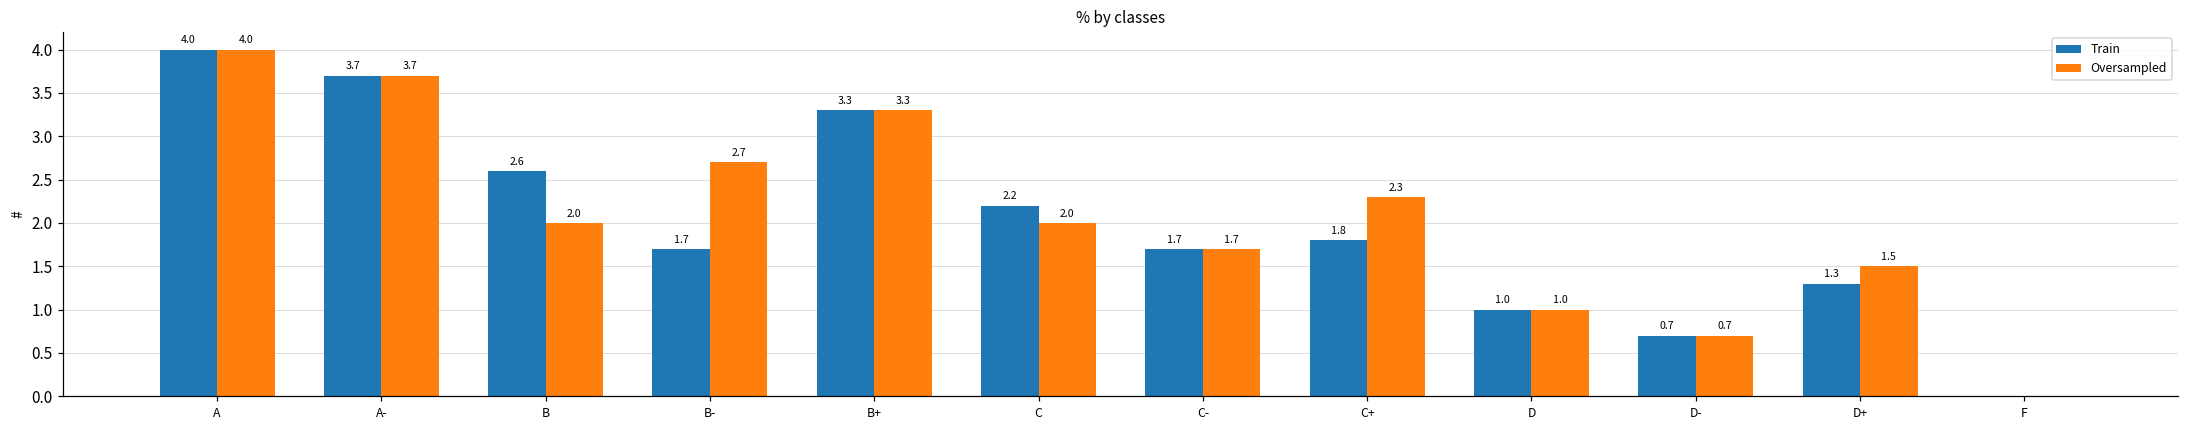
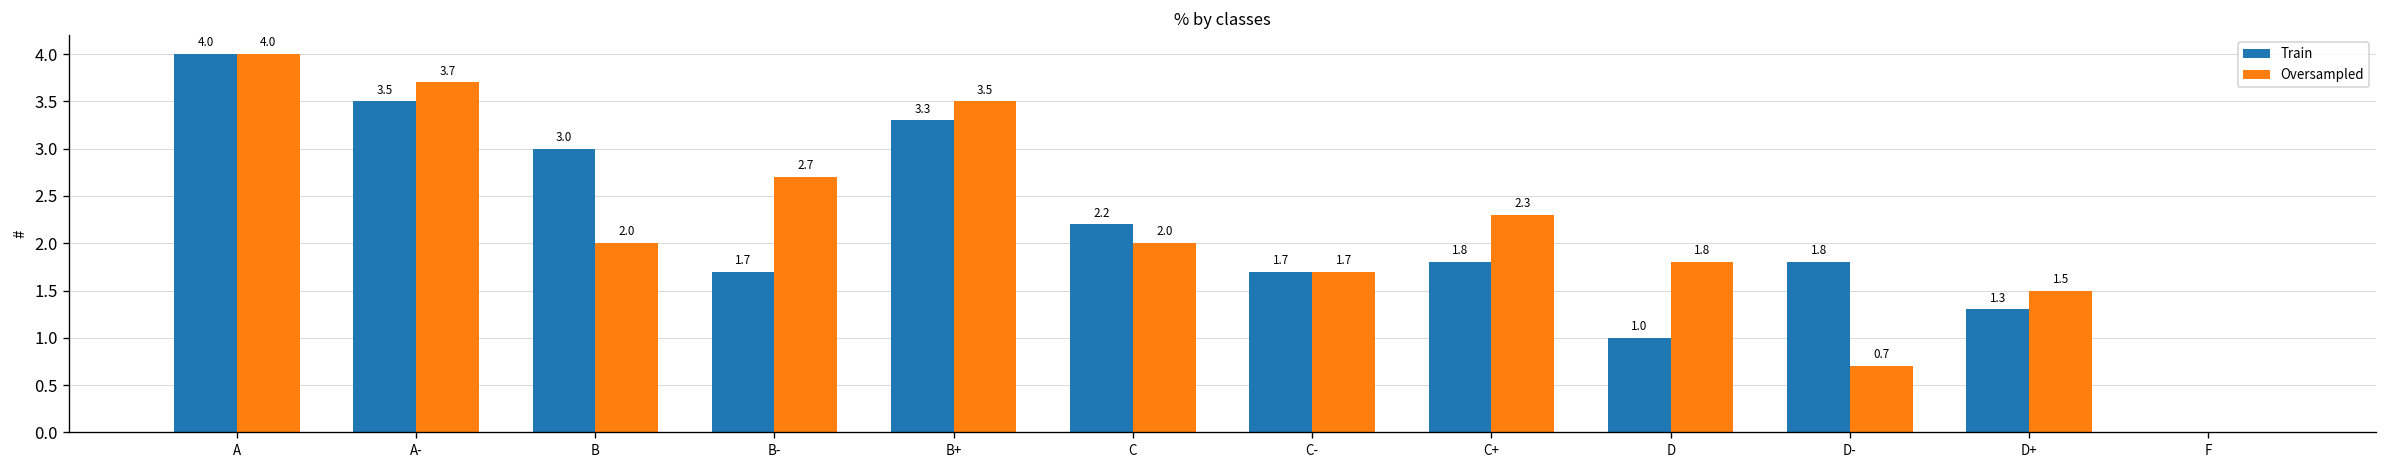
Train, A-: 3.7 -> 3.5
Train, B: 2.6 -> 3.0
Oversampled, B+: 3.3 -> 3.5
Oversampled, D: 1.0 -> 1.8
Train, D-: 0.7 -> 1.8
